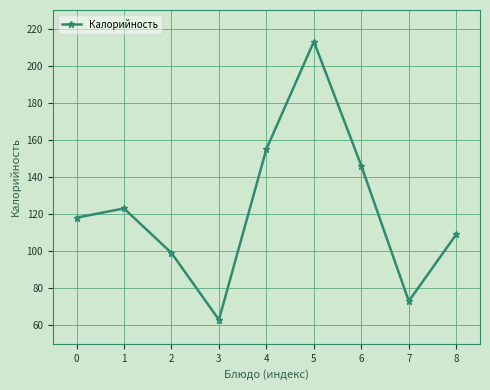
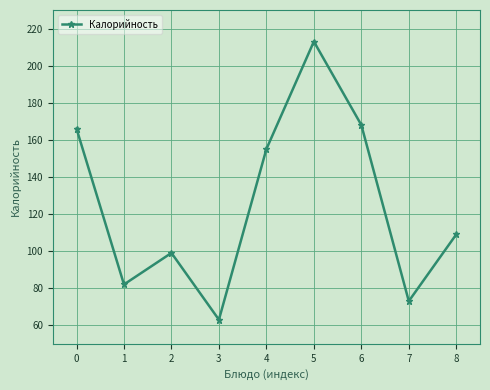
0: 118 -> 166
1: 123 -> 82
6: 146 -> 168
